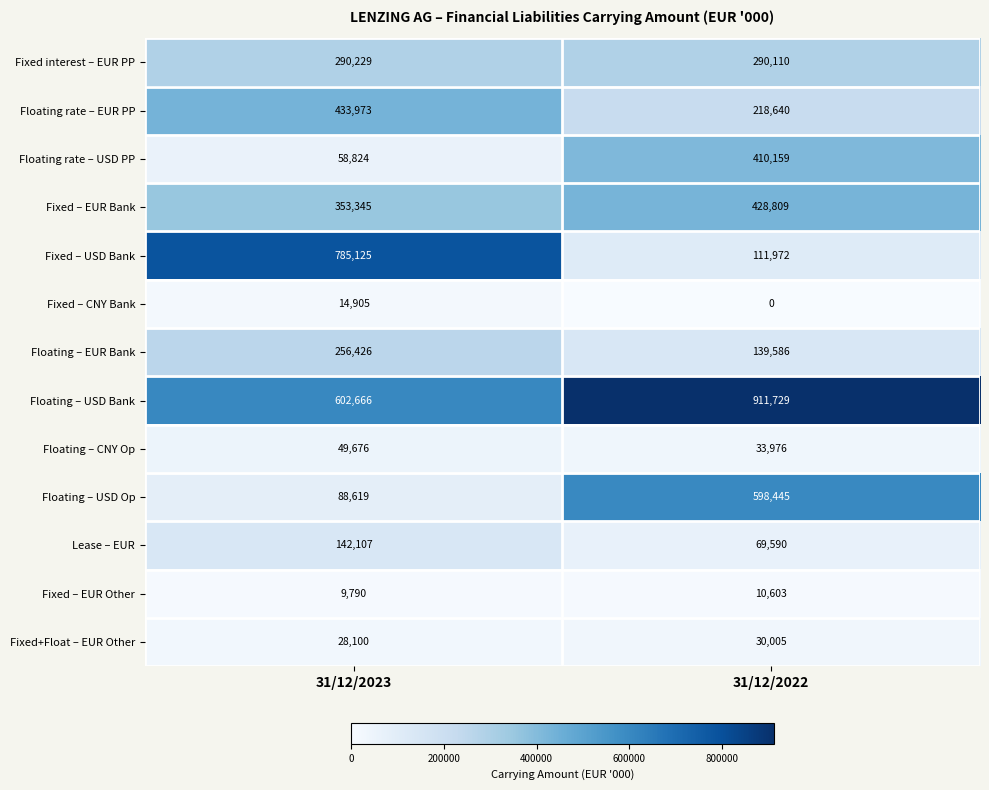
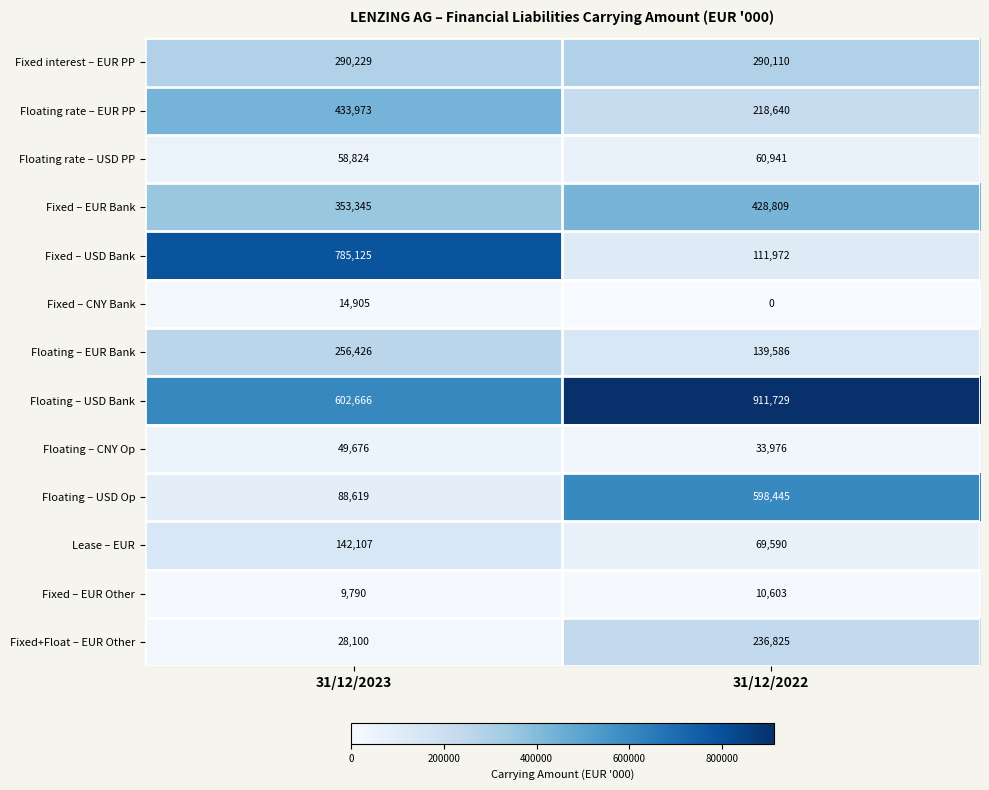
Floating rate – USD PP, 31/12/2022: 410,159 -> 60,941
Fixed+Float – EUR Other, 31/12/2022: 30,005 -> 236,825
